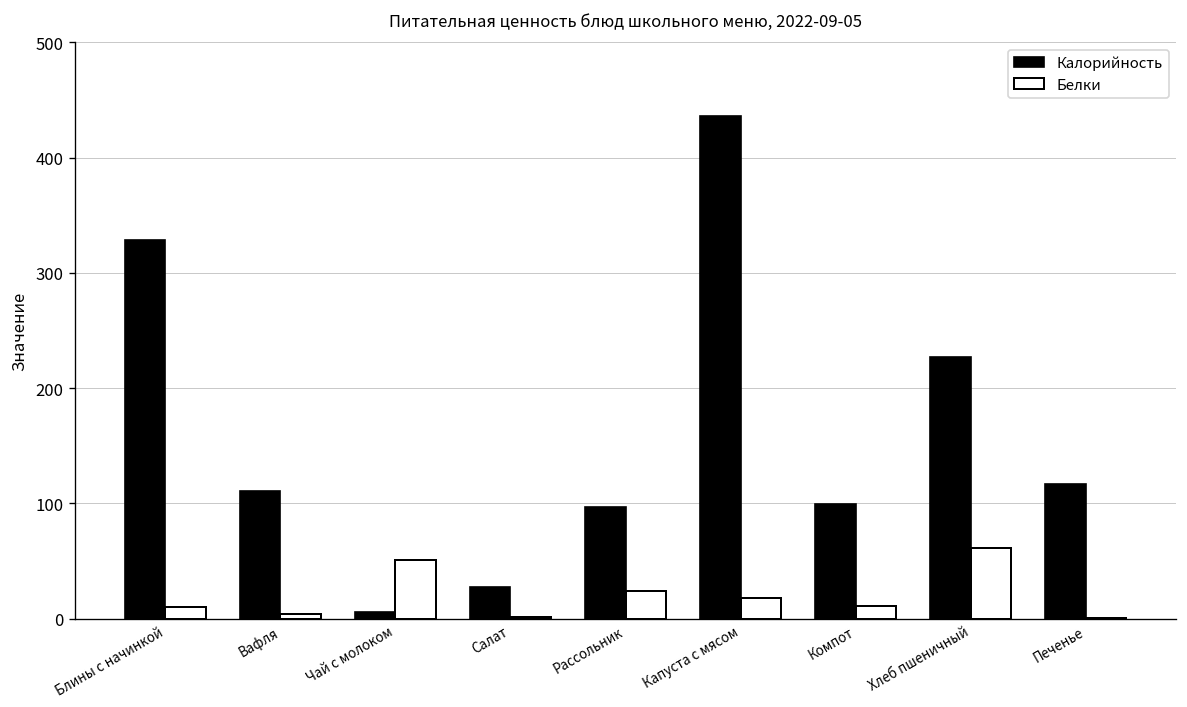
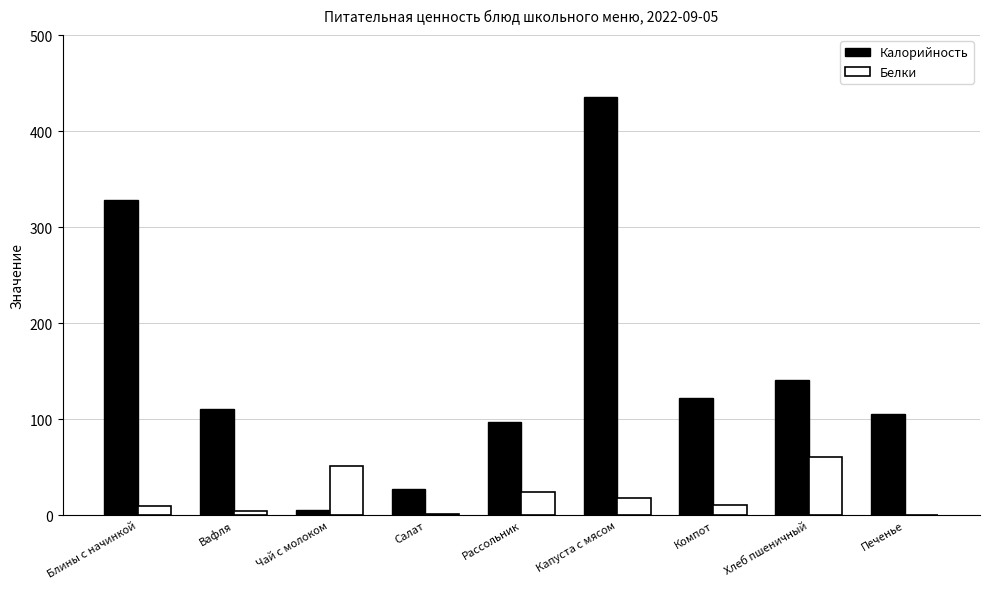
Калорийность, Компот: 100 -> 120
Калорийность, Хлеб пшеничный: 230 -> 140
Калорийность, Печенье: 120 -> 110
